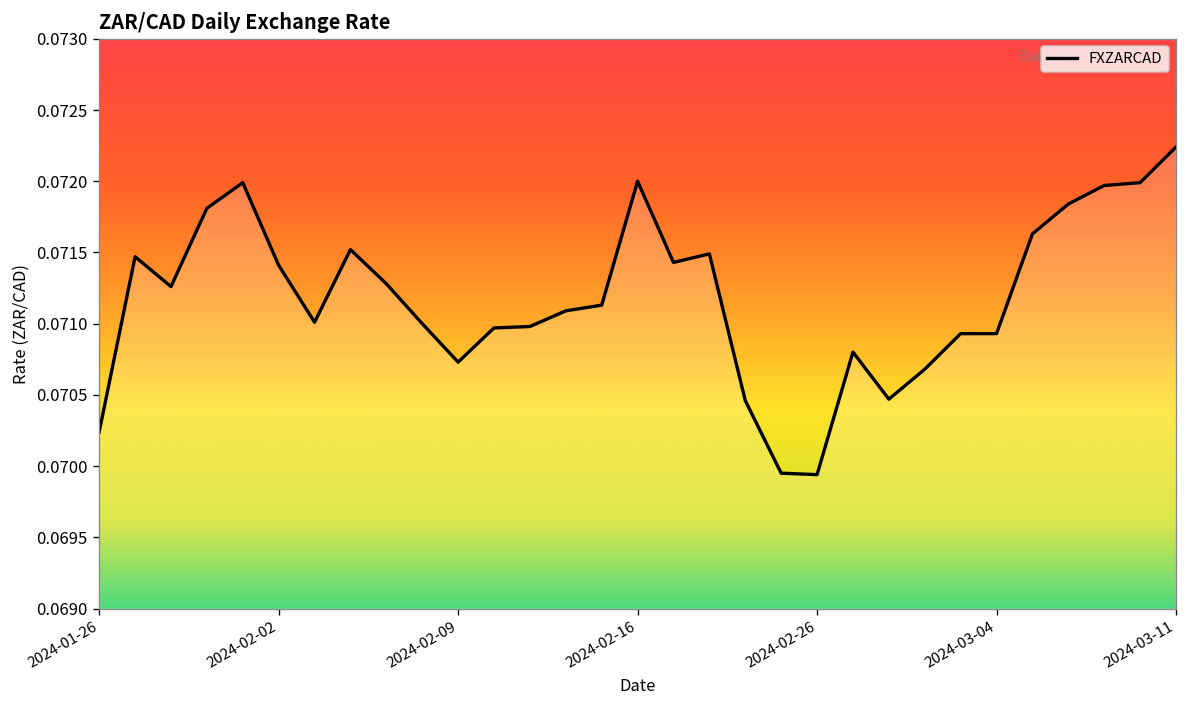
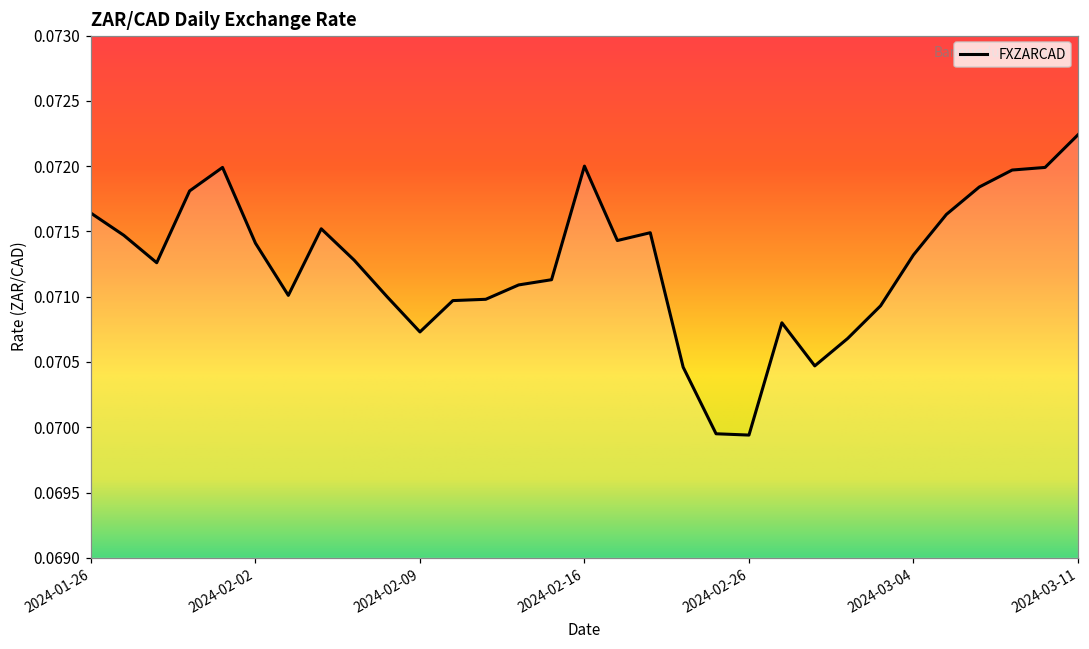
2024-01-26: 0.07024 -> 0.07164
2024-03-04: 0.07093 -> 0.07132
